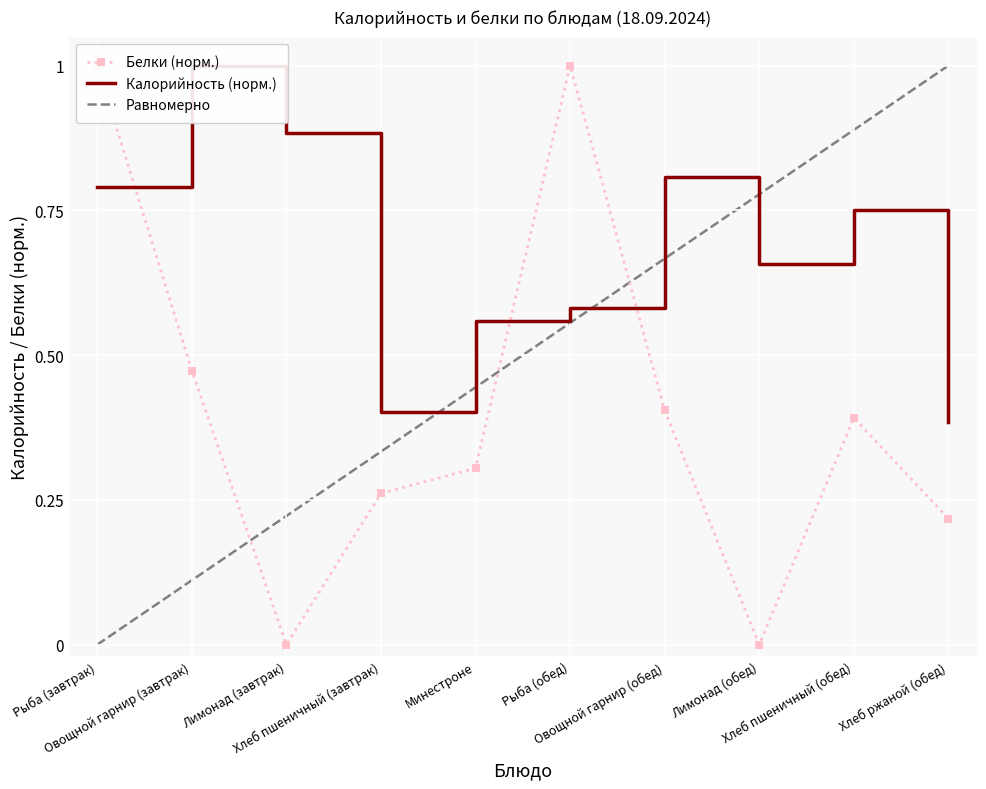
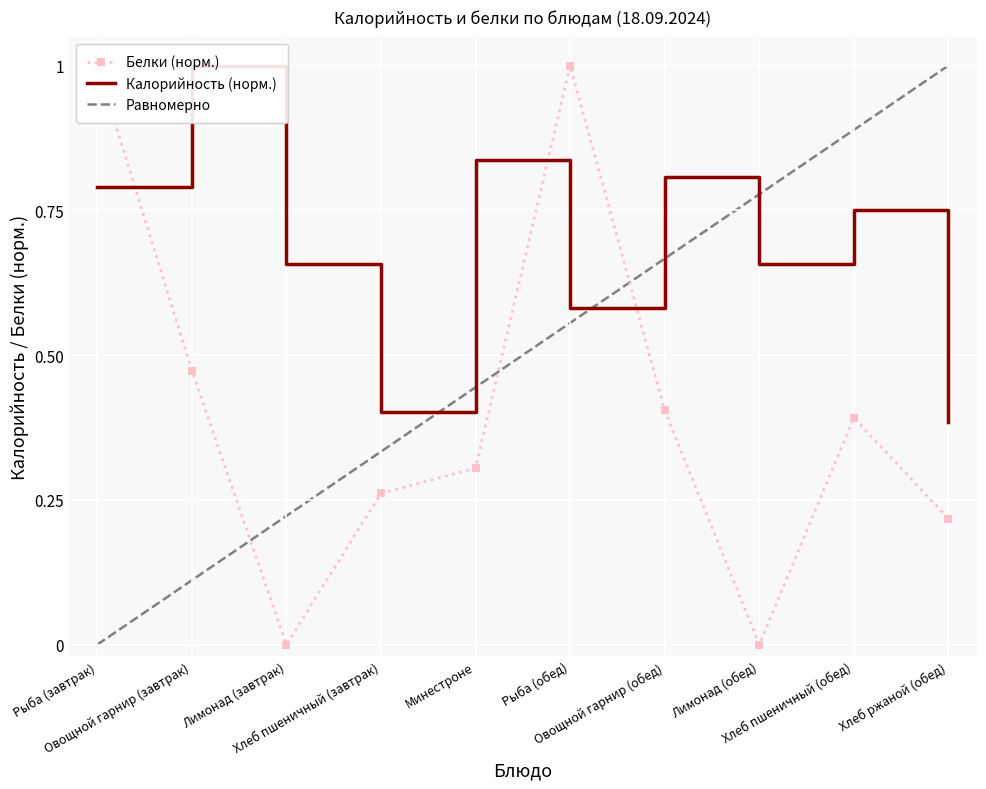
Калорийность (норм.), Лимонад (завтрак): 0.88 -> 0.66
Калорийность (норм.), Минестроне: 0.56 -> 0.84
